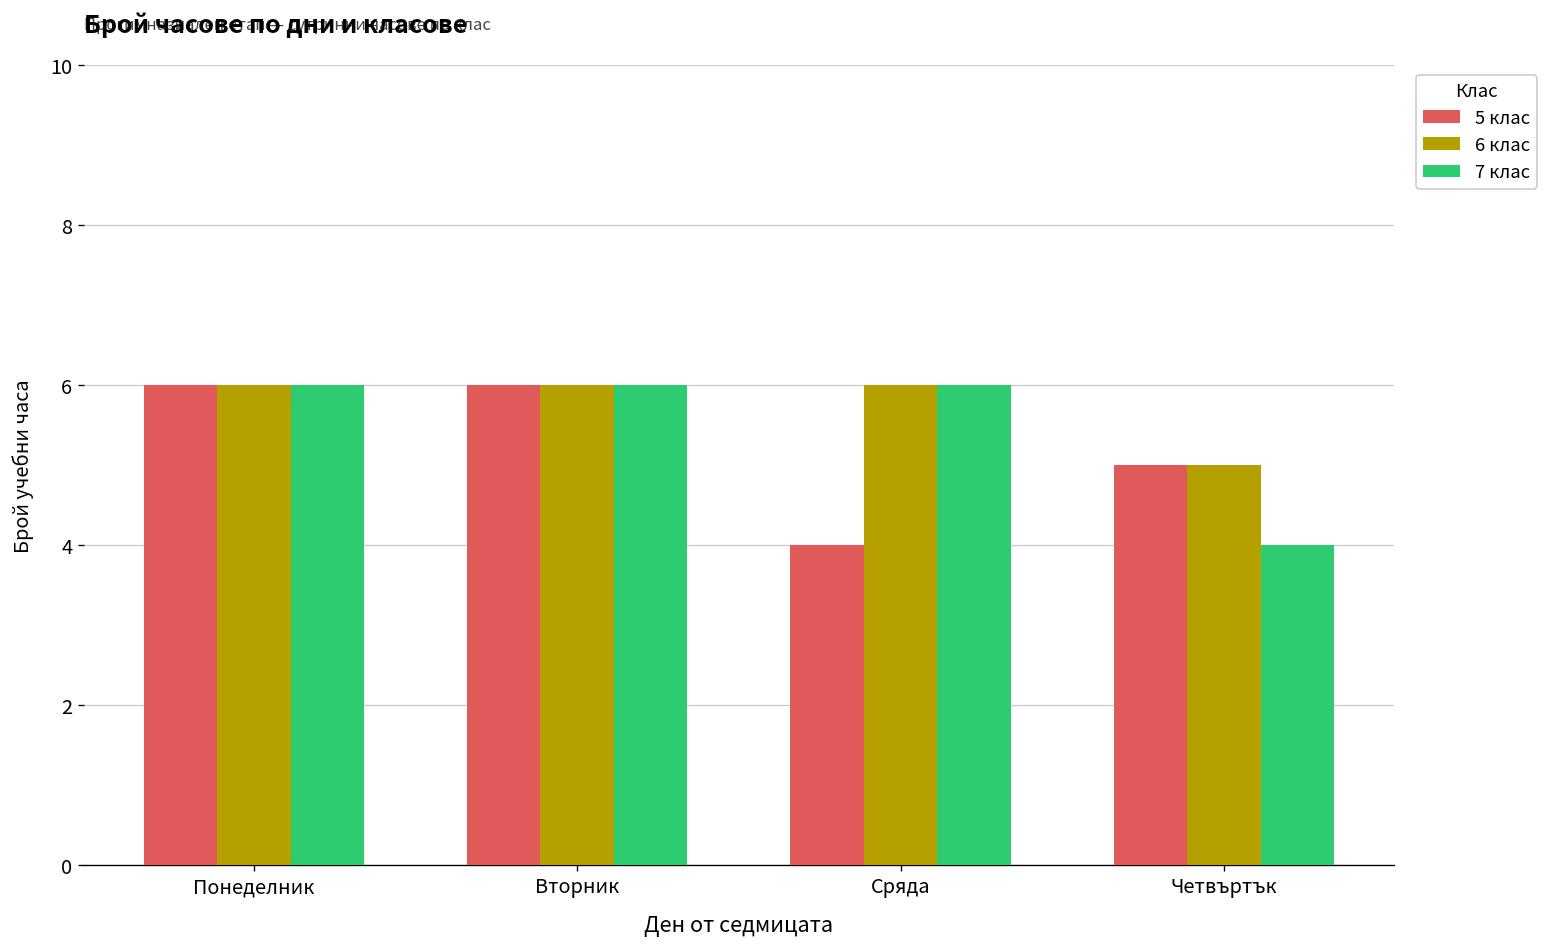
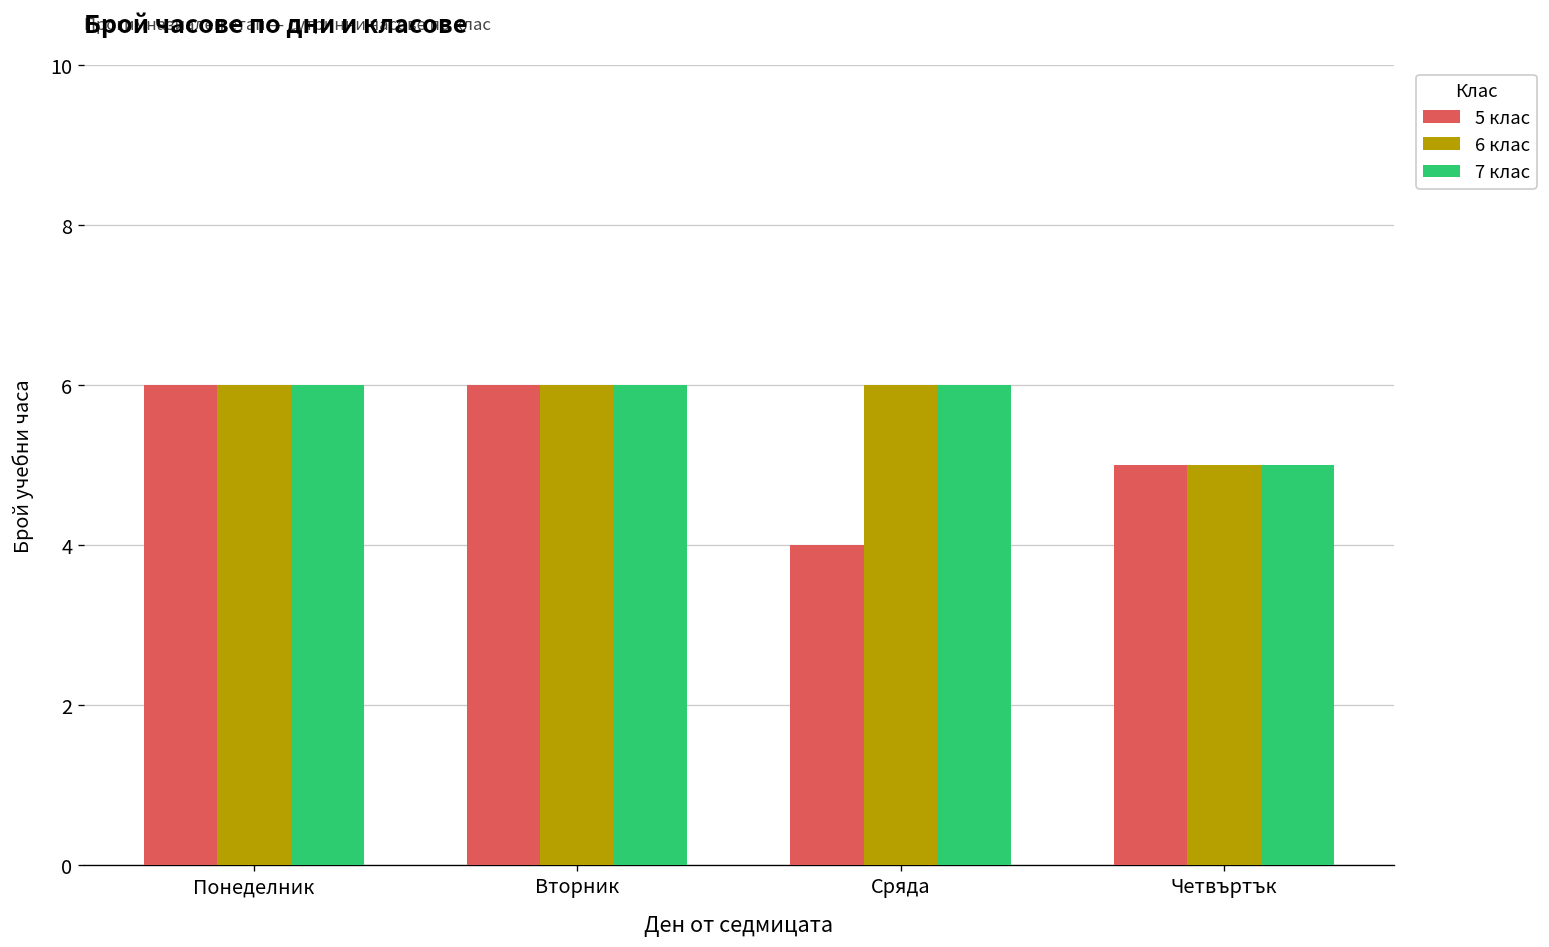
7 клас, Четвъртък: 4 -> 5
